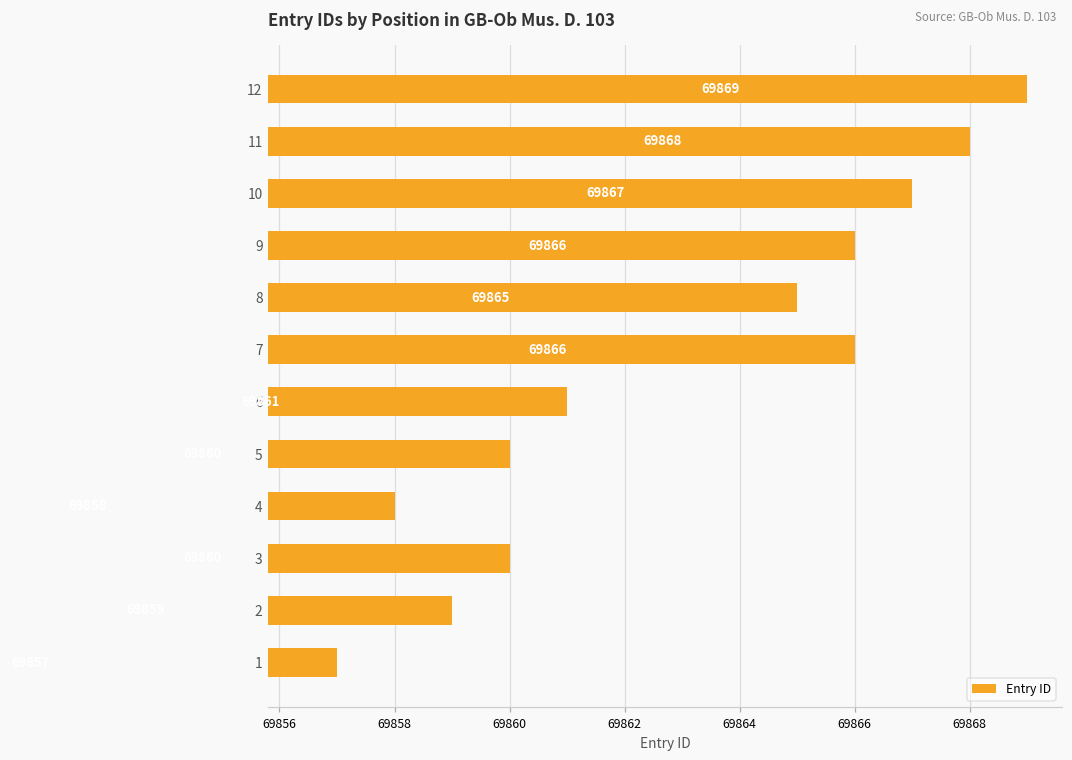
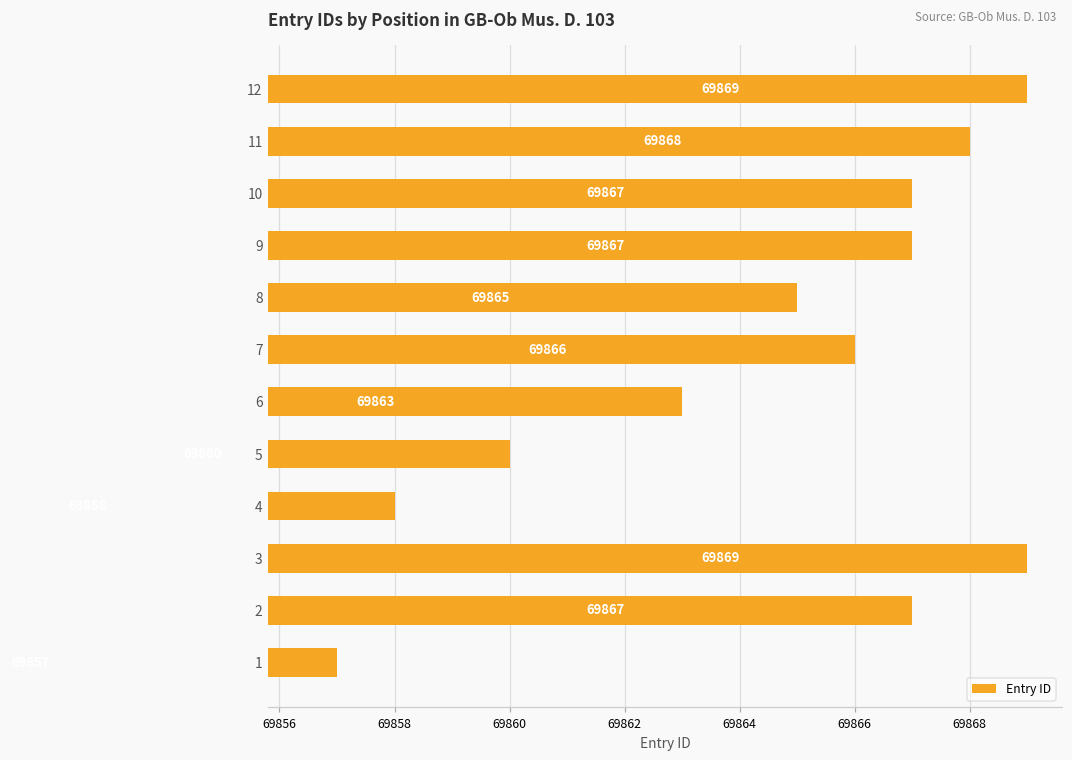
9: 69866 -> 69867
6: 69861 -> 69863
3: 69860 -> 69869
2: 69859 -> 69867
